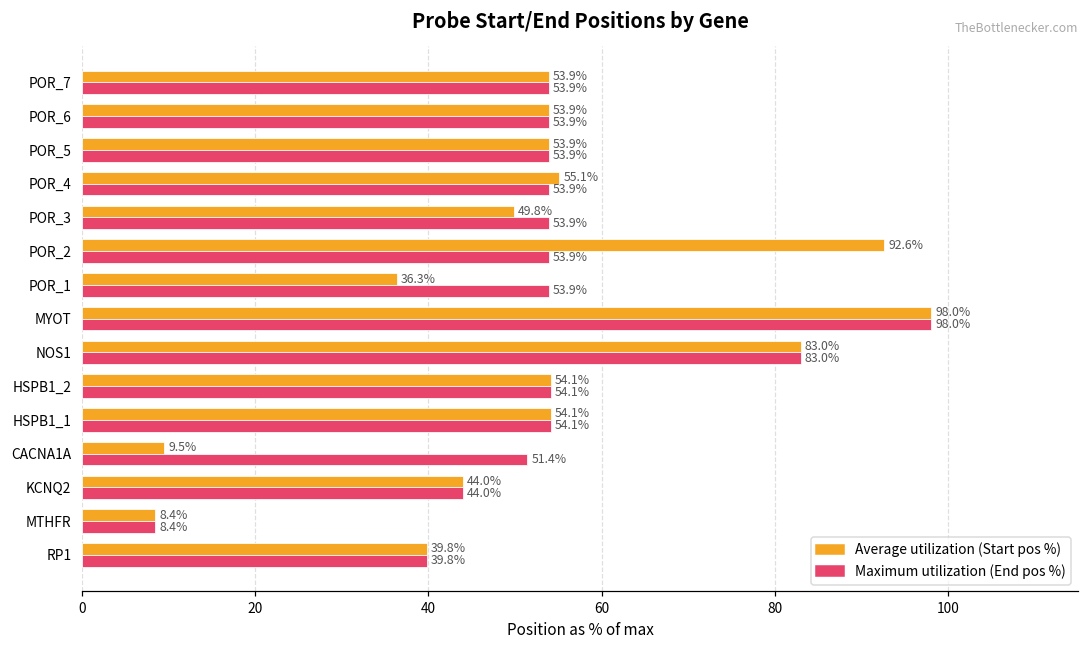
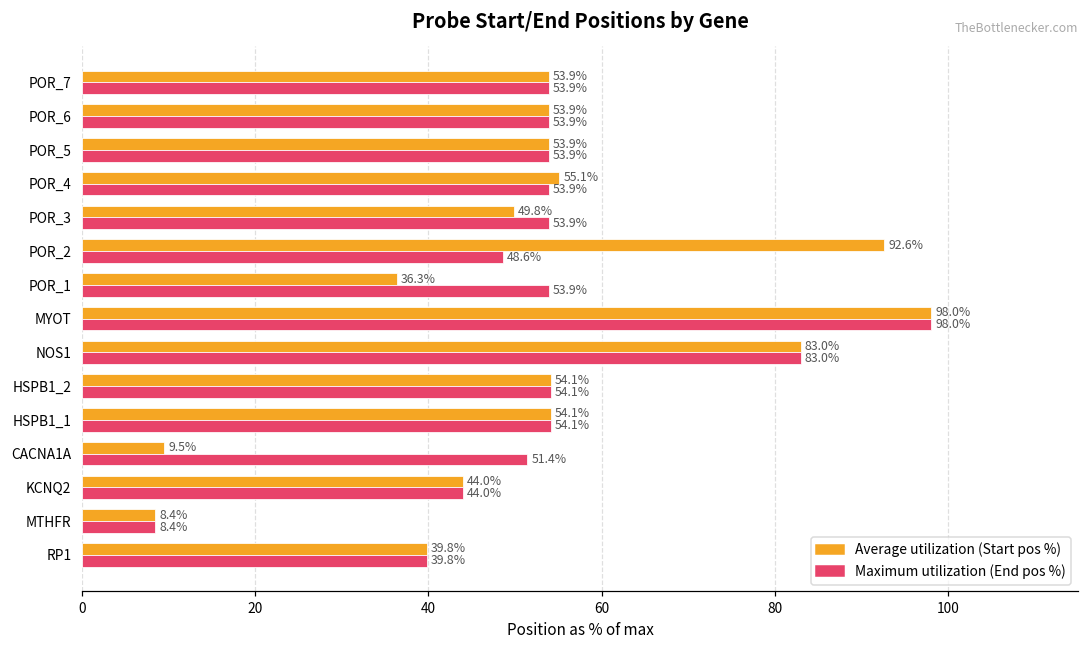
Maximum utilization (End pos %), POR_2: 53.9% -> 48.6%
